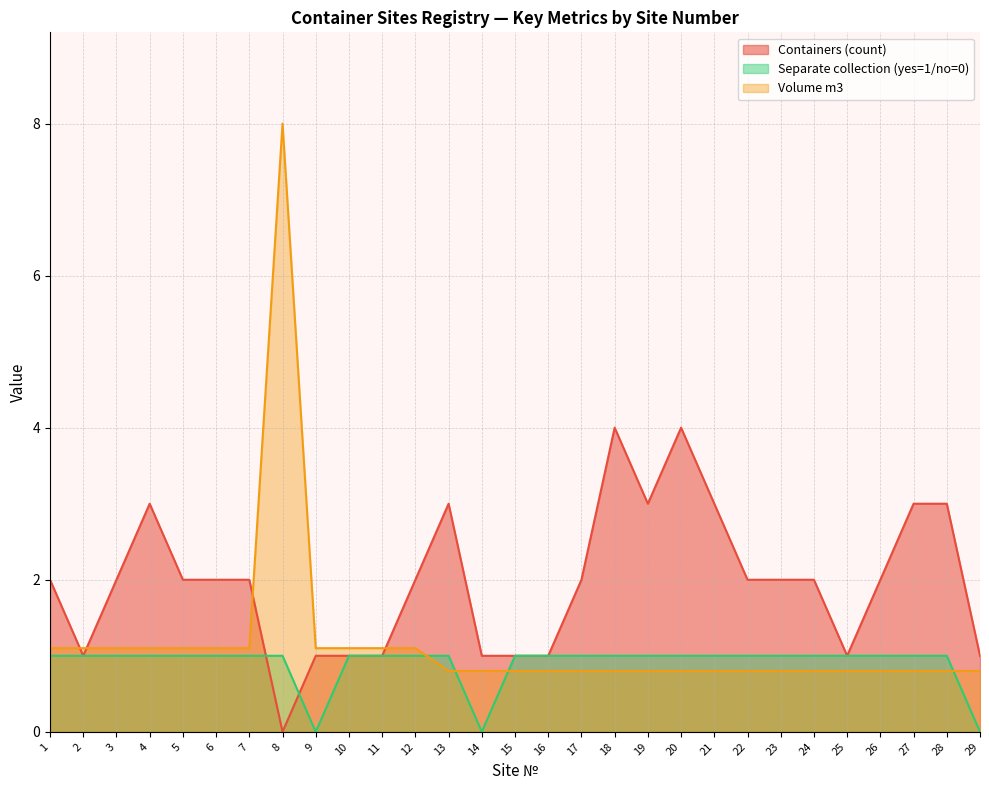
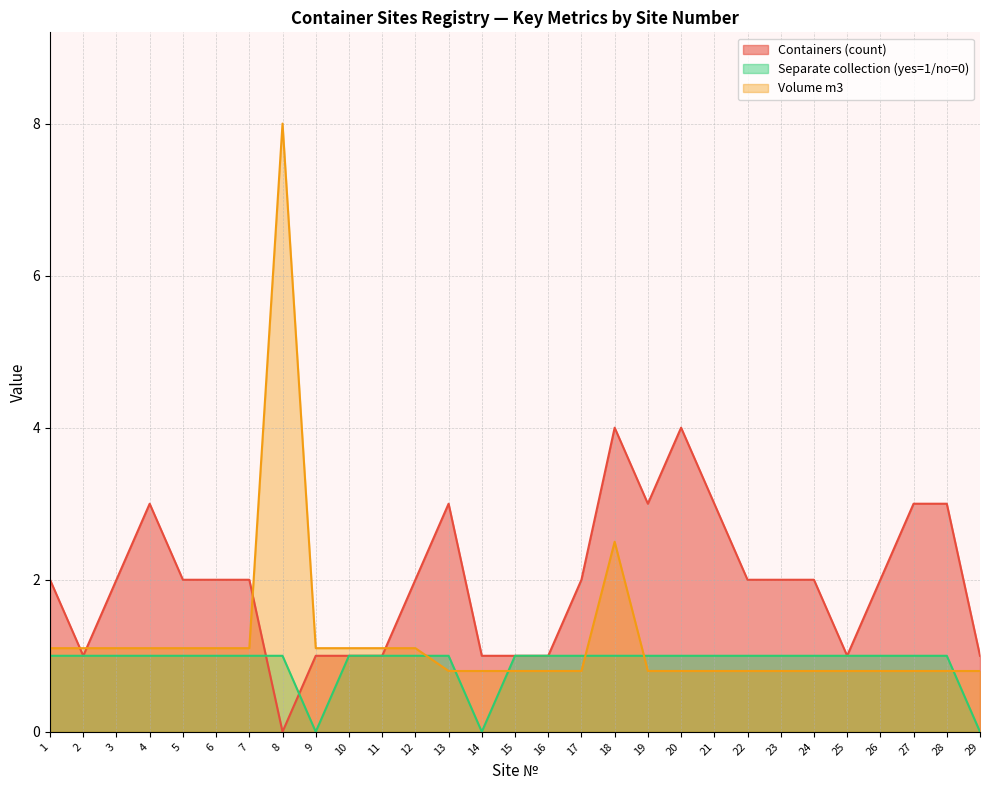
Volume m3, 18: 0.8 -> 2.5
